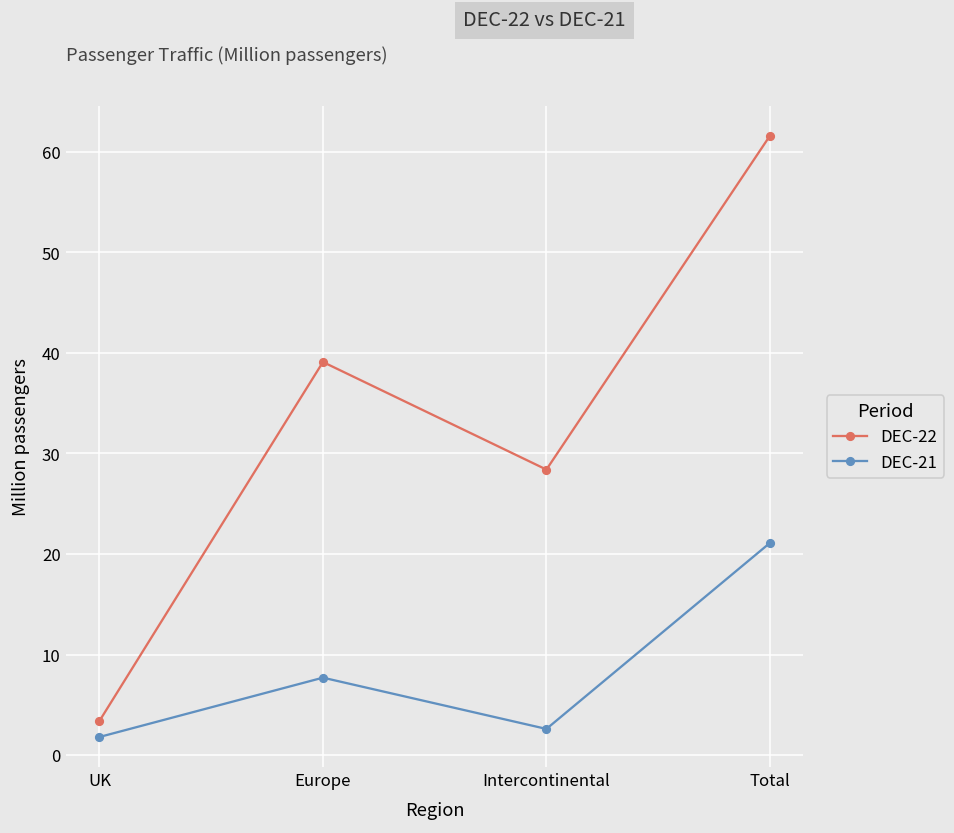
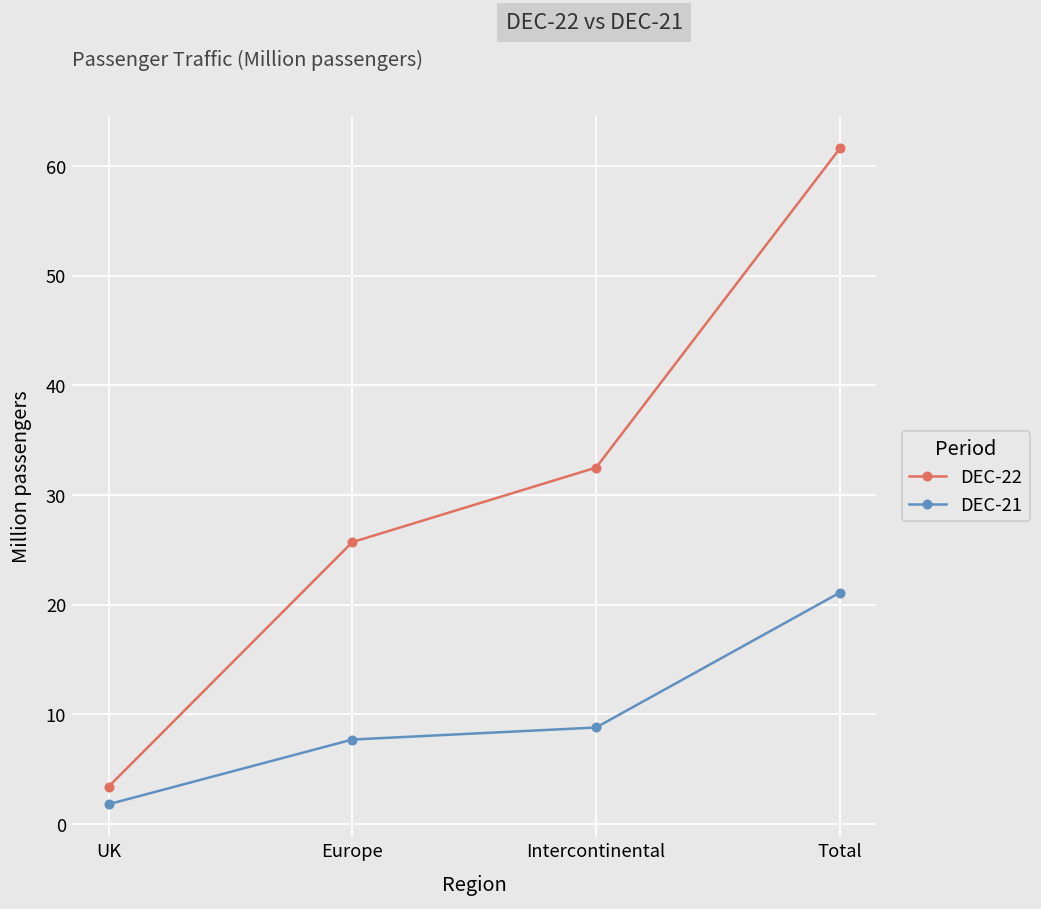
DEC-22, Europe: 39 -> 26
DEC-22, Intercontinental: 28 -> 33
DEC-21, Intercontinental: 3 -> 9
